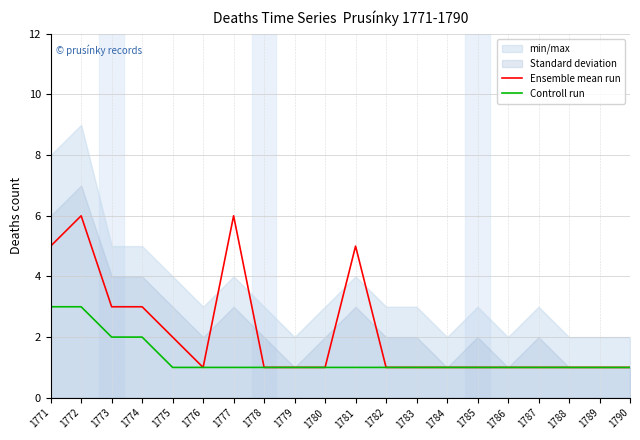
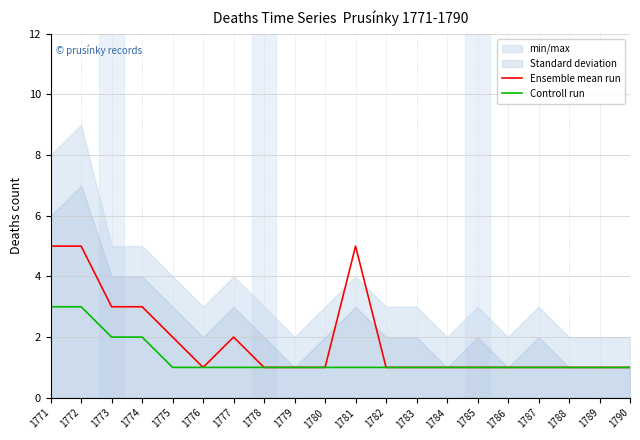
Ensemble mean run, 1772: 6 -> 5
Ensemble mean run, 1777: 6 -> 2
